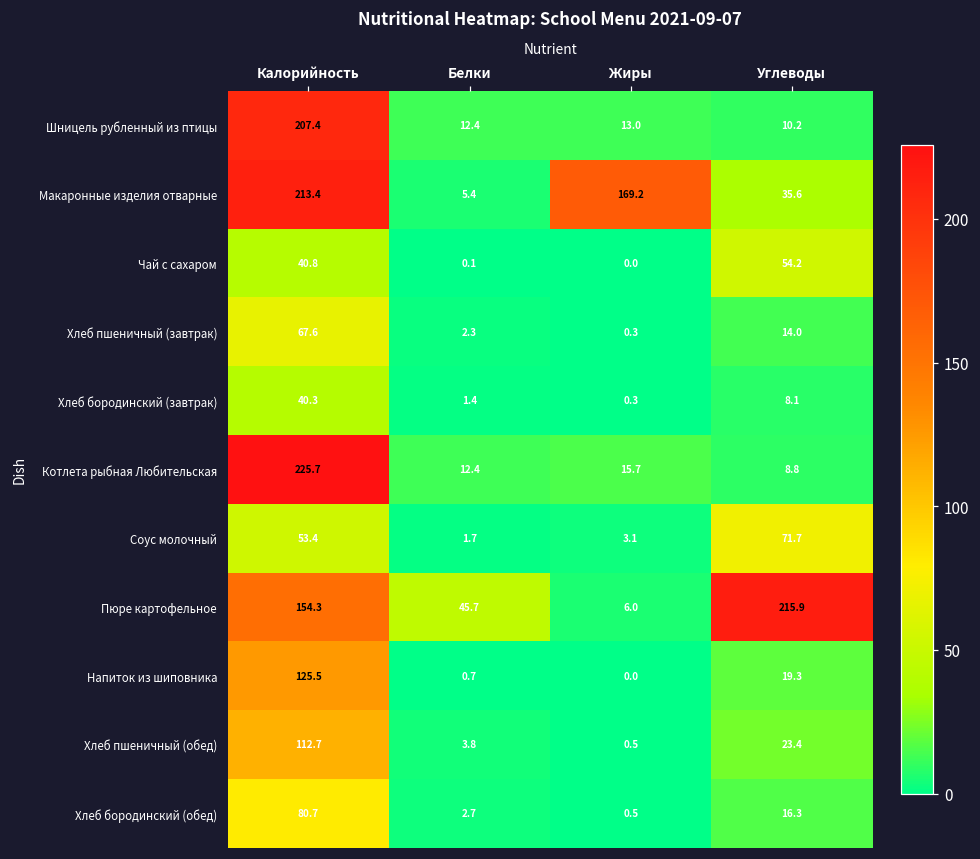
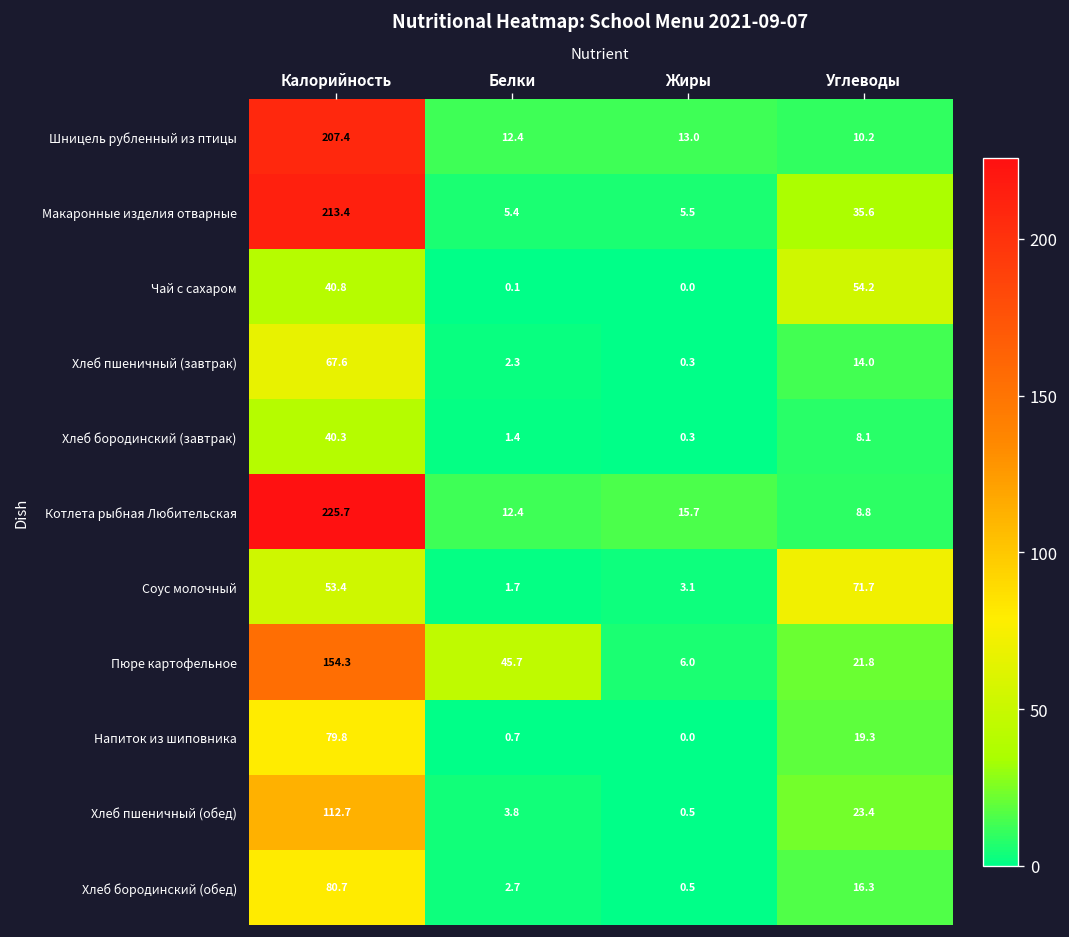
Макаронные изделия отварные, Жиры: 169.2 -> 5.5
Пюре картофельное, Углеводы: 215.9 -> 21.8
Напиток из шиповника, Калорийность: 125.5 -> 79.8
